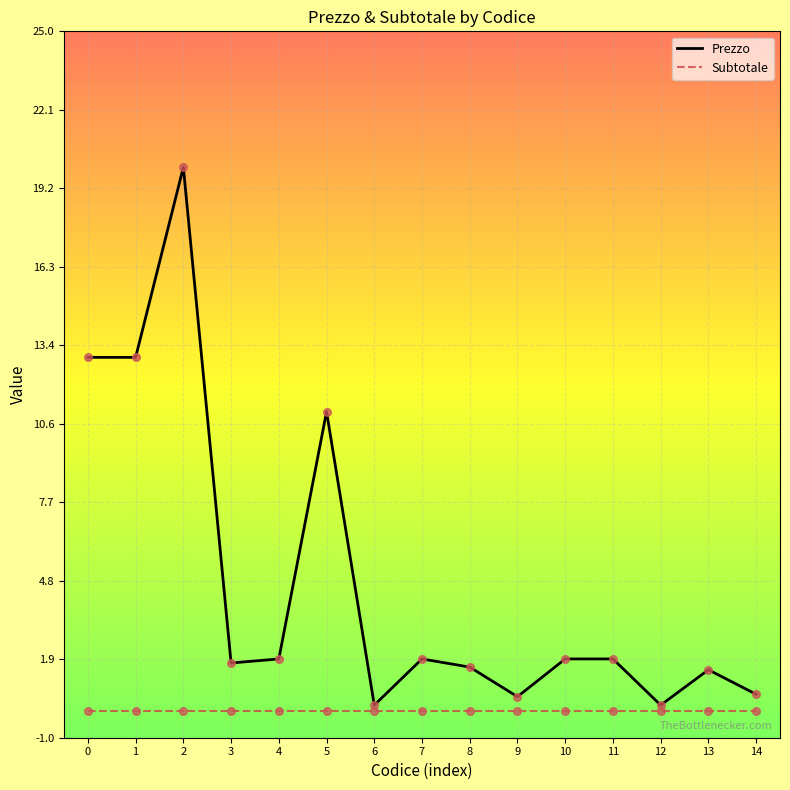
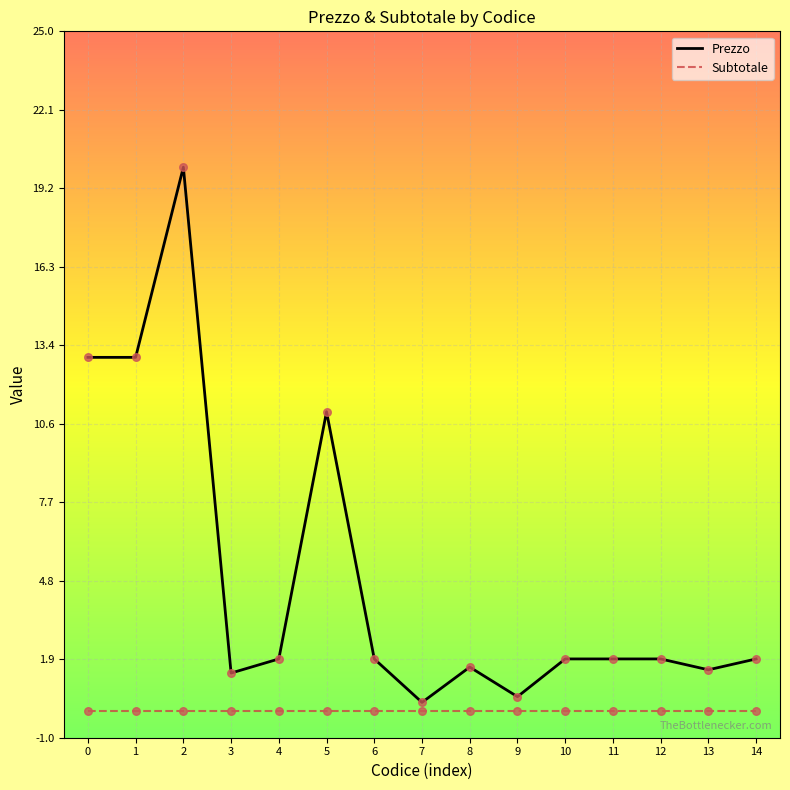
Prezzo, 3: 1.8 -> 1.4
Prezzo, 6: 0.2 -> 1.9
Prezzo, 7: 1.9 -> 0.3
Prezzo, 12: 0.2 -> 1.9
Prezzo, 14: 0.6 -> 1.9
